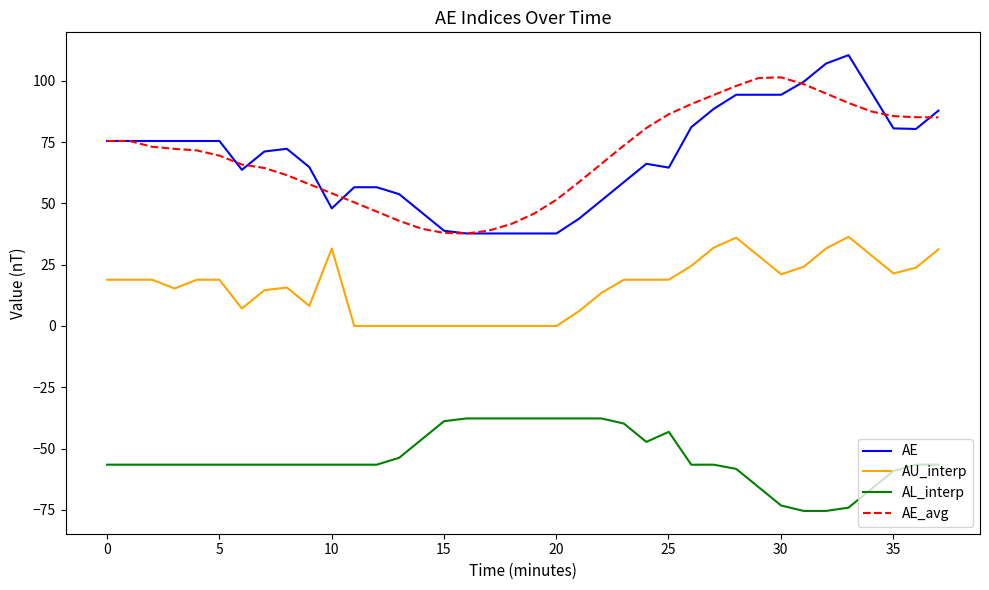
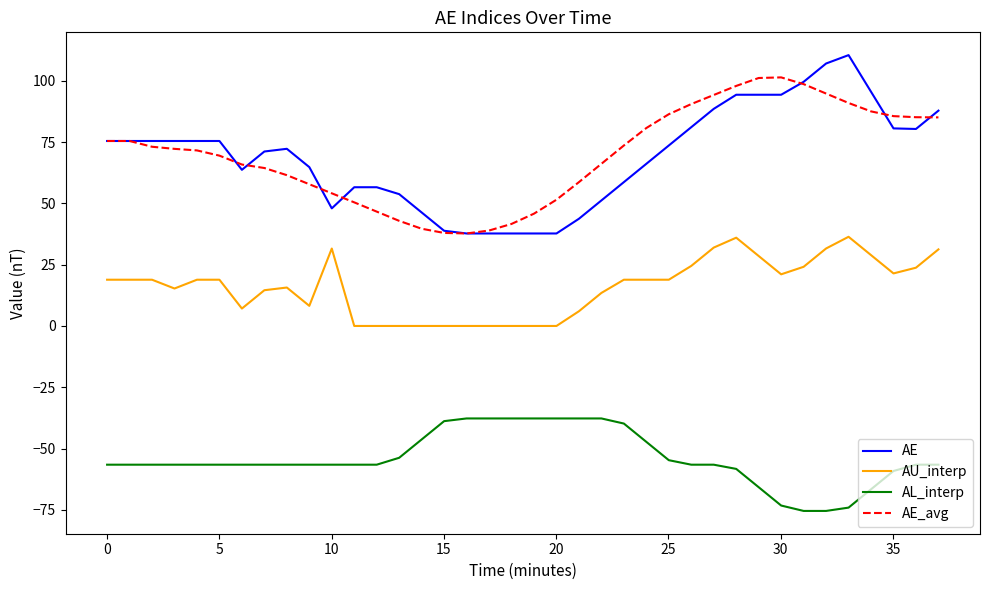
AE, 25: 65 -> 74
AL_interp, 25: -43 -> -55
